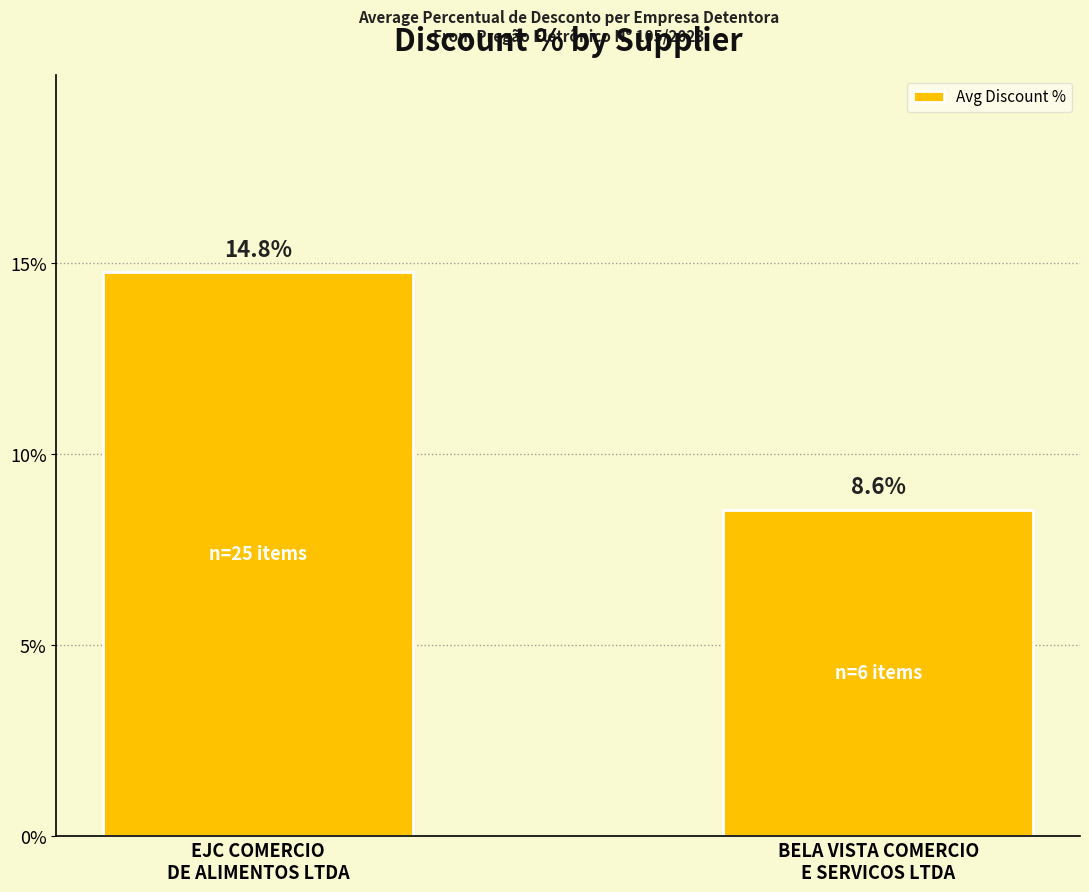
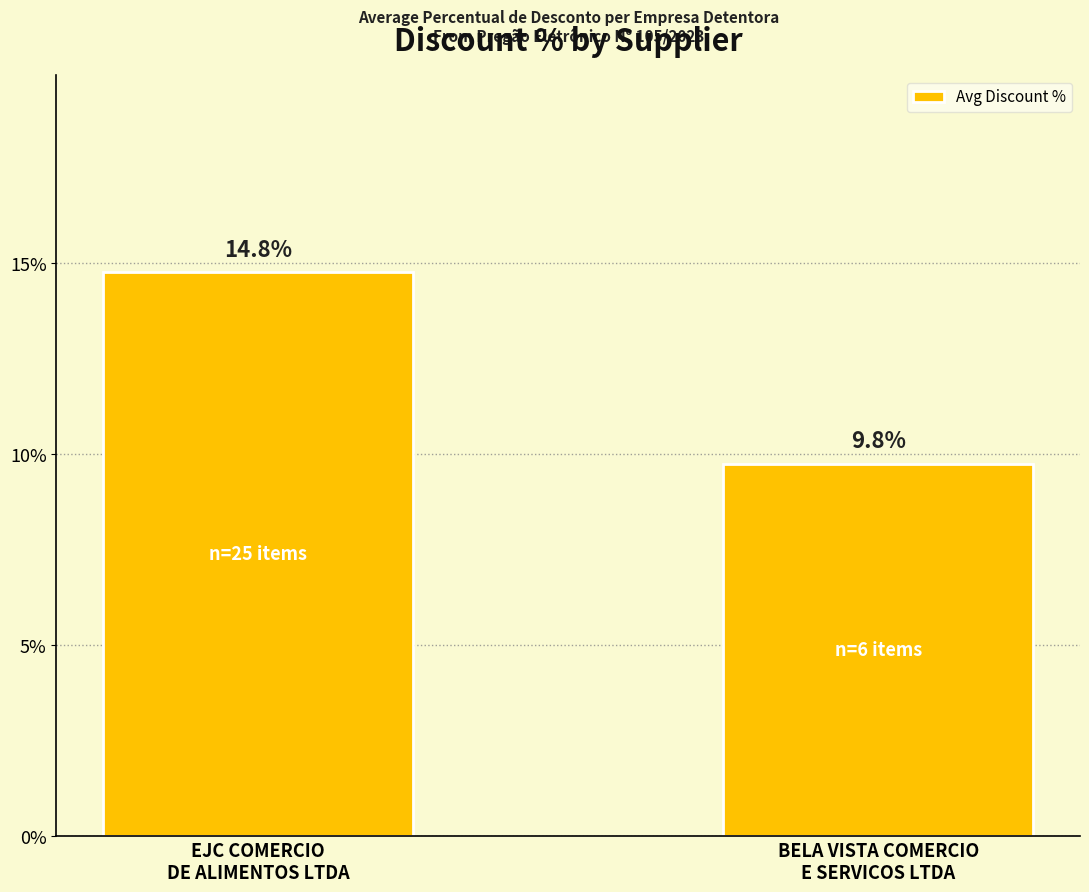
BELA VISTA COMERCIO E SERVICOS LTDA: 8.6% -> 9.8%
